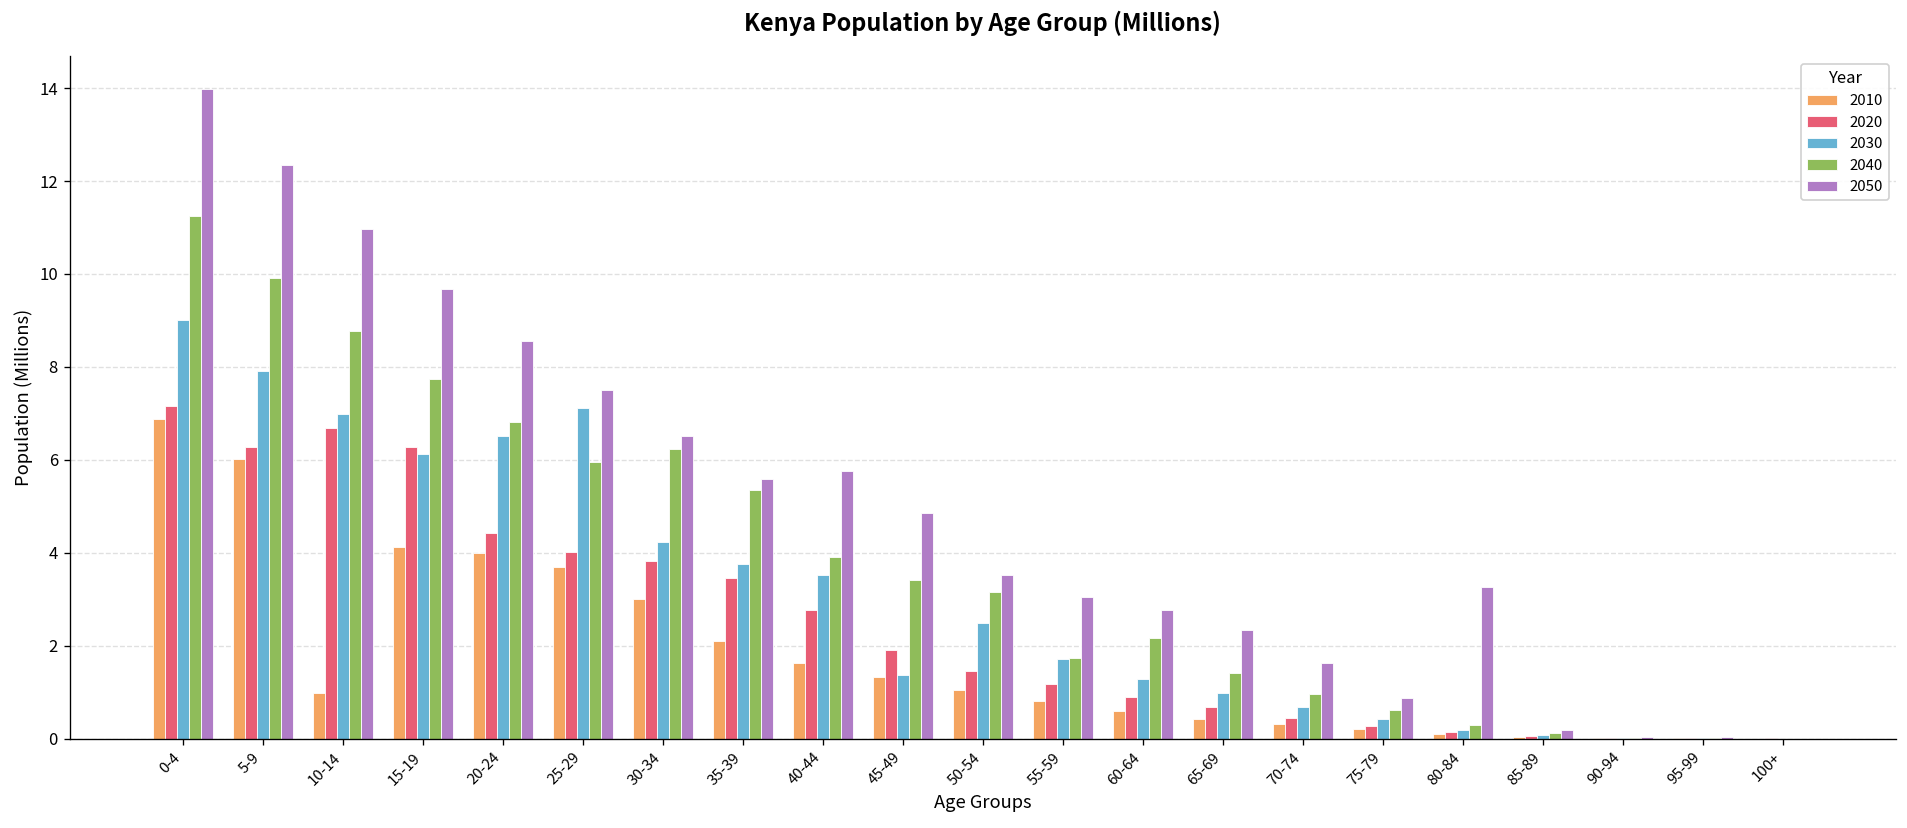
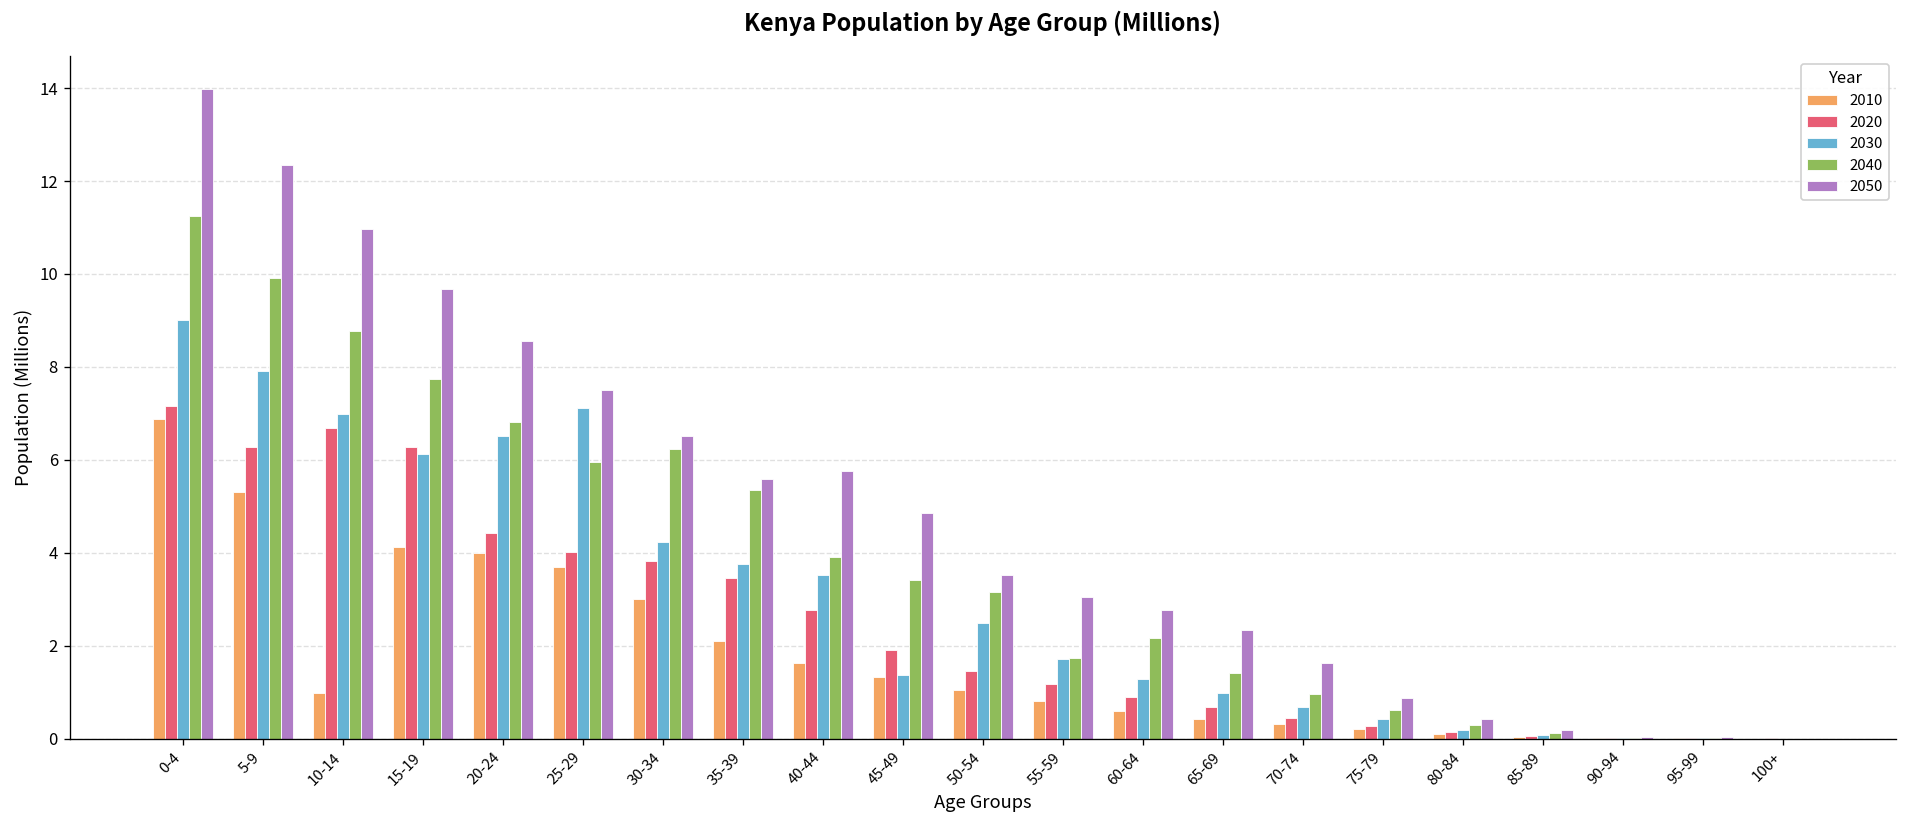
2010, 5-9: 6.0 -> 5.3
2050, 80-84: 3.3 -> 0.4
